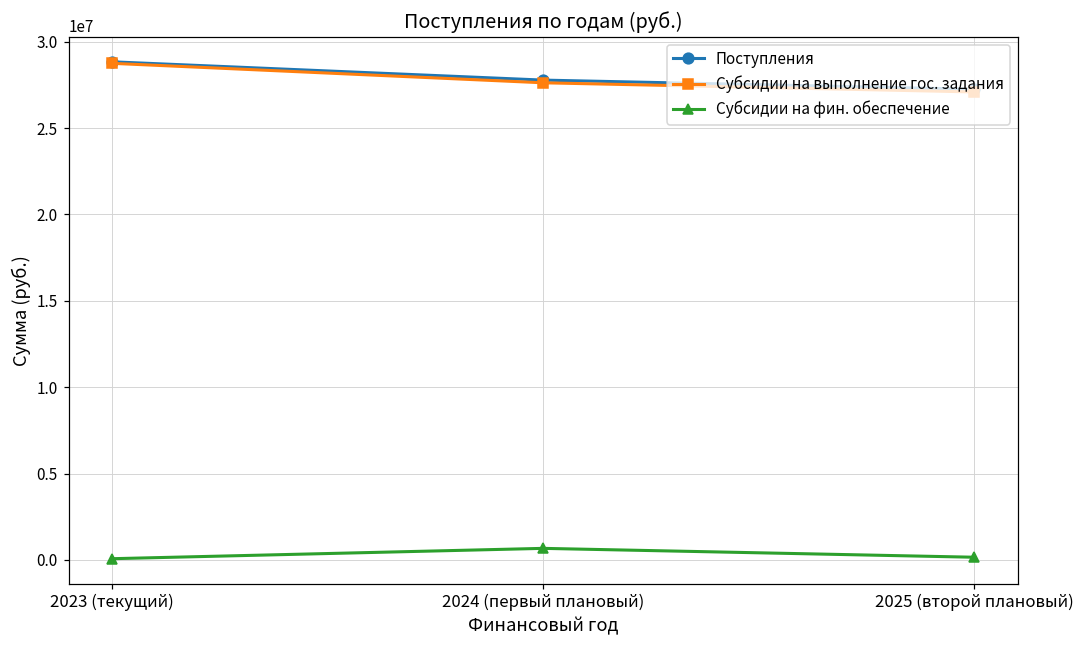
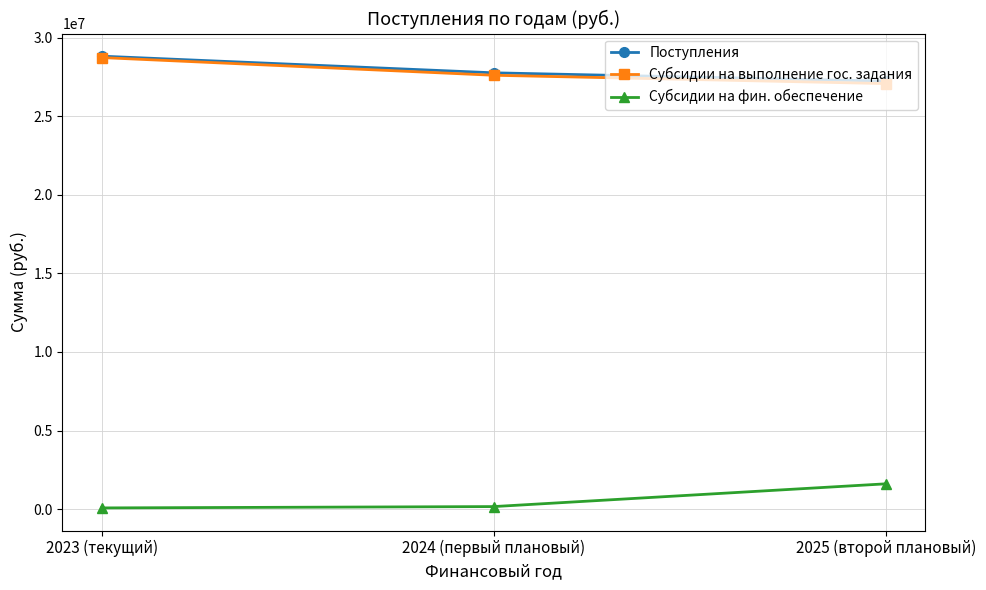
Субсидии на фин. обеспечение, 2024 (первый плановый): 700000 -> 200000
Субсидии на фин. обеспечение, 2025 (второй плановый): 200000 -> 1600000
